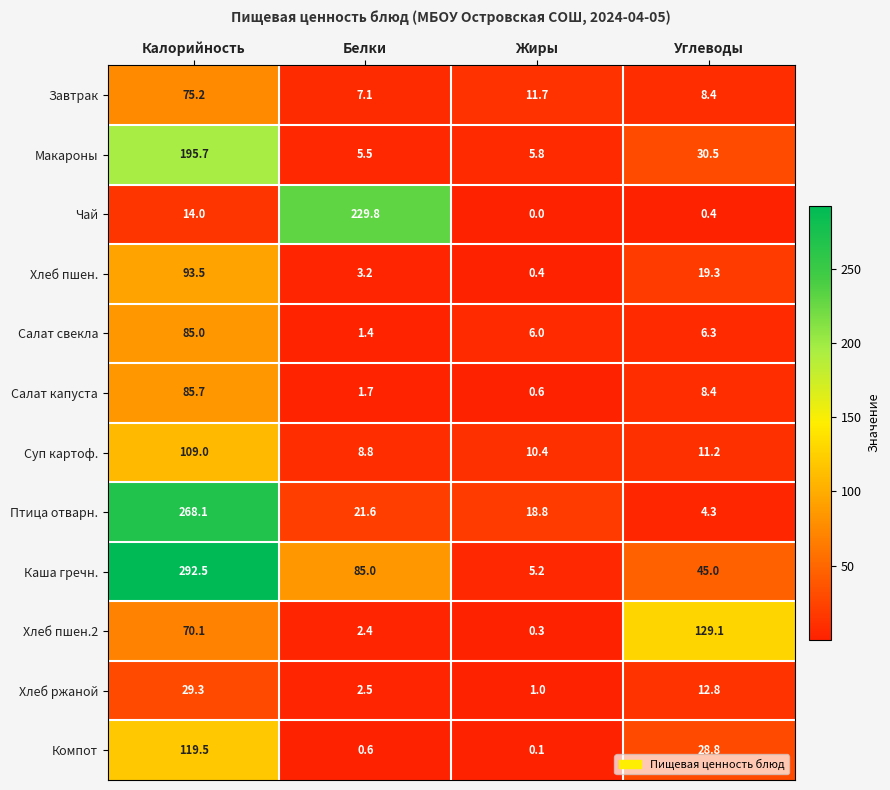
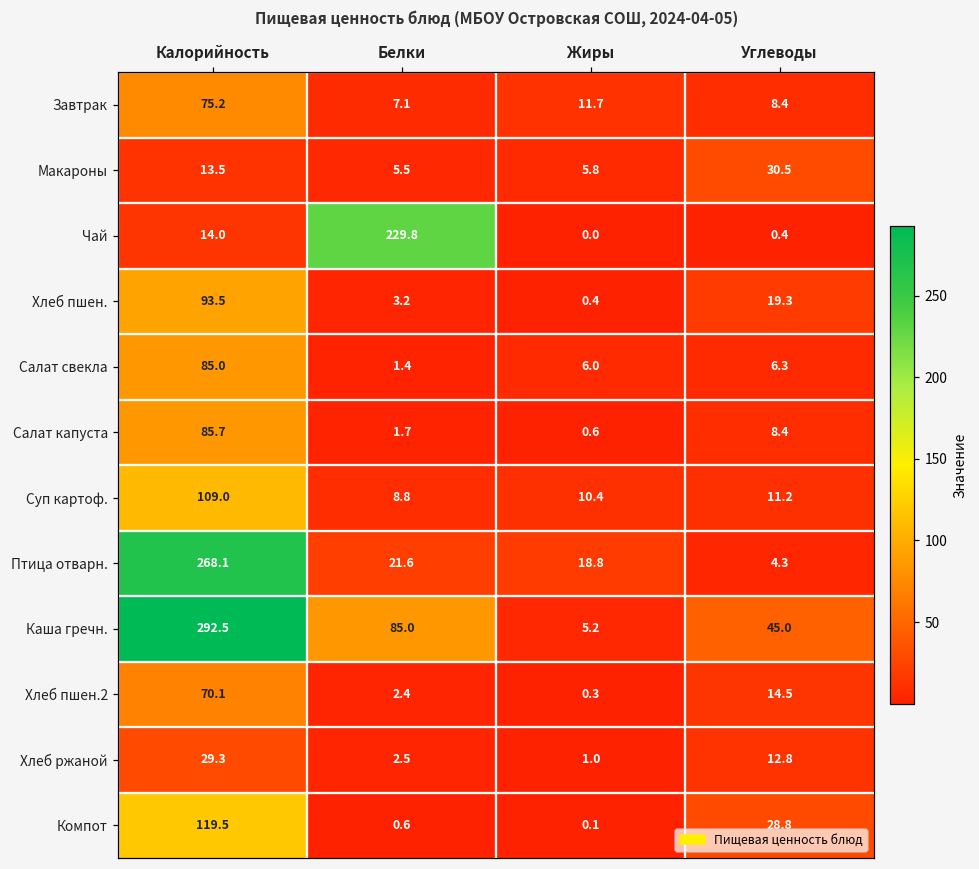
Макароны, Калорийность: 195.7 -> 13.5
Хлеб пшен.2, Углеводы: 129.1 -> 14.5
